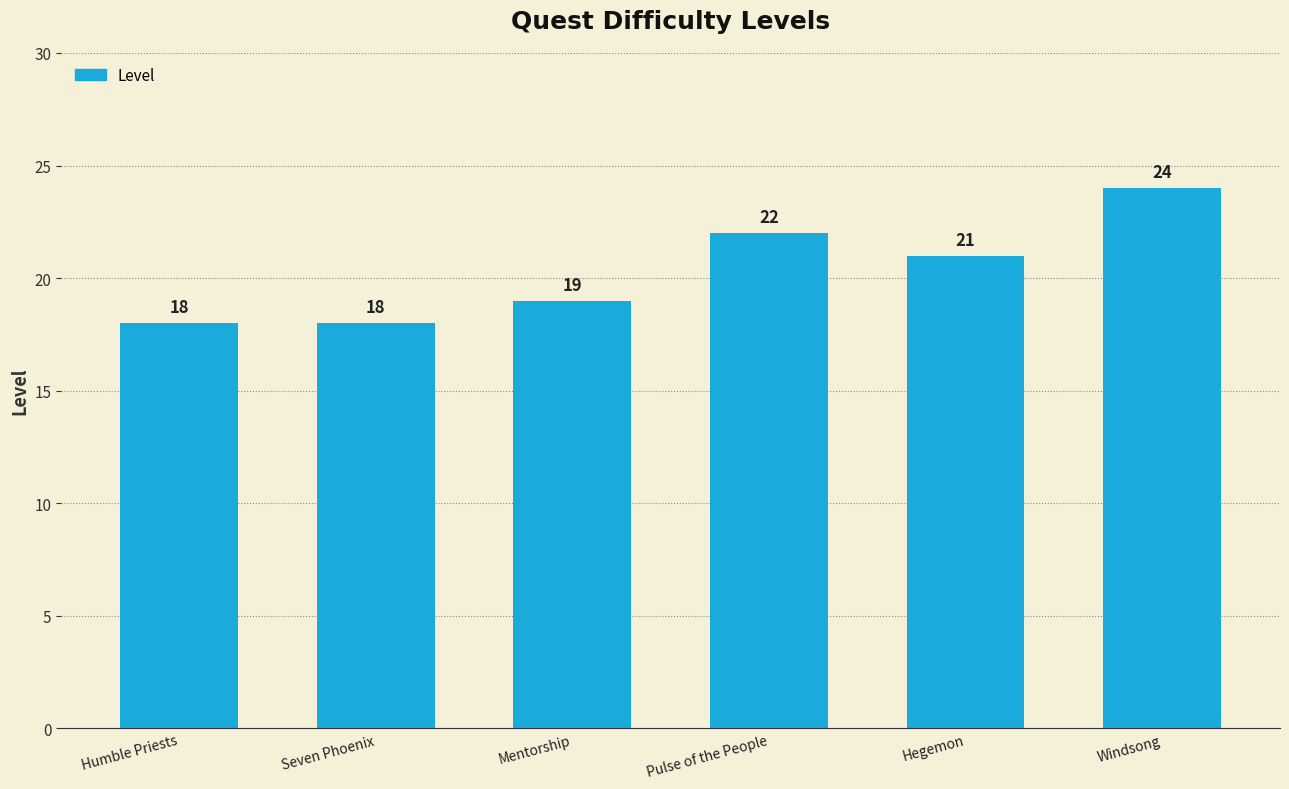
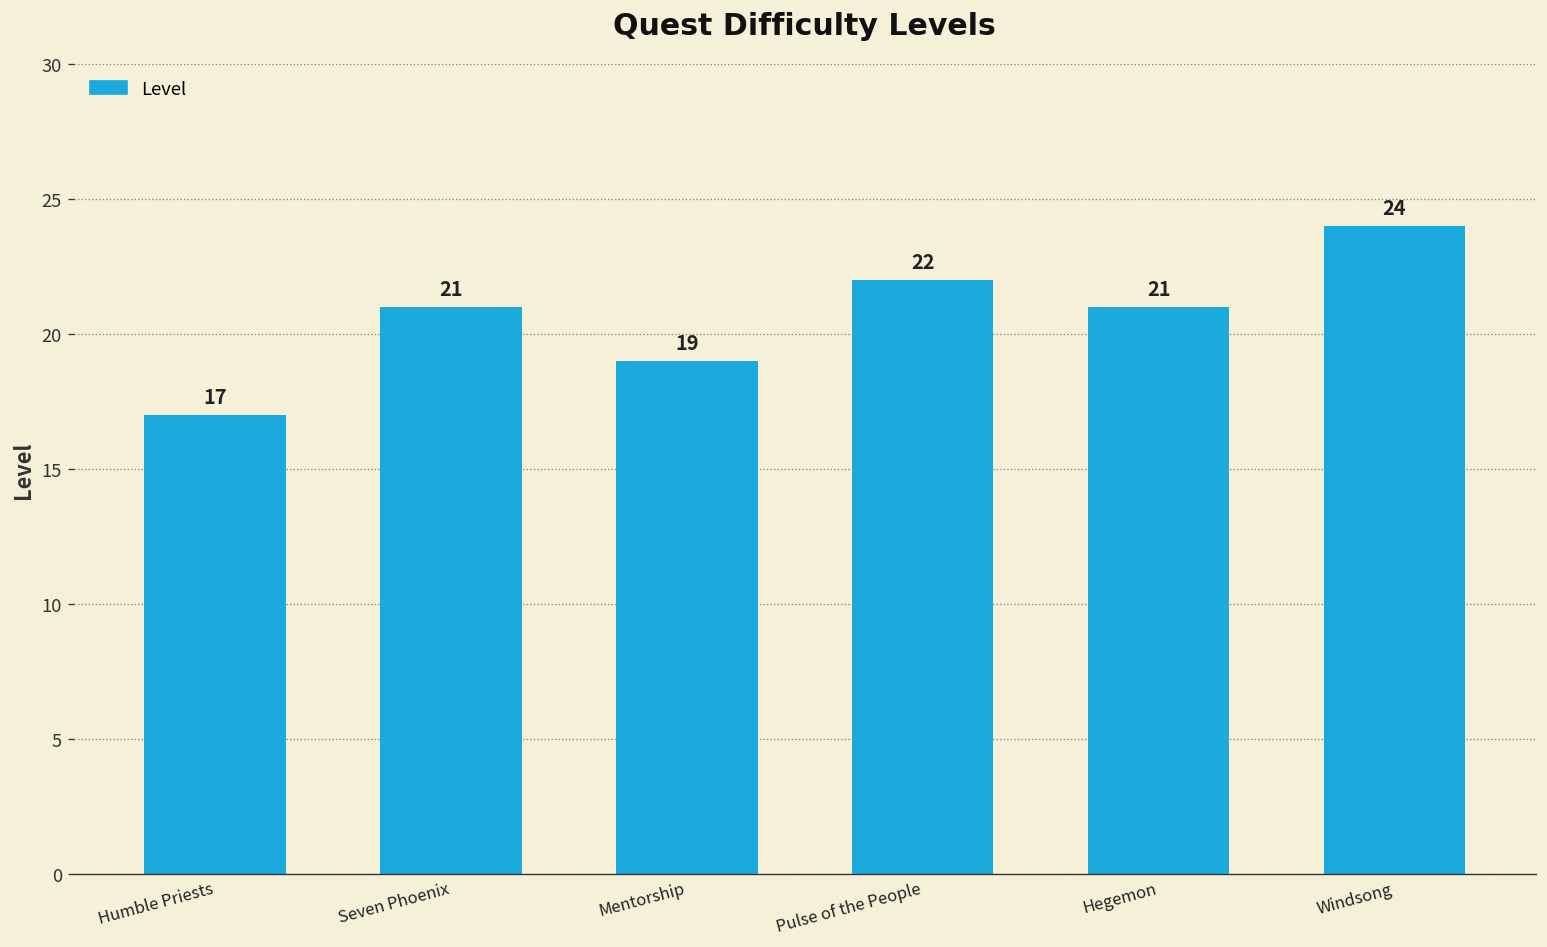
Humble Priests: 18 -> 17
Seven Phoenix: 18 -> 21
